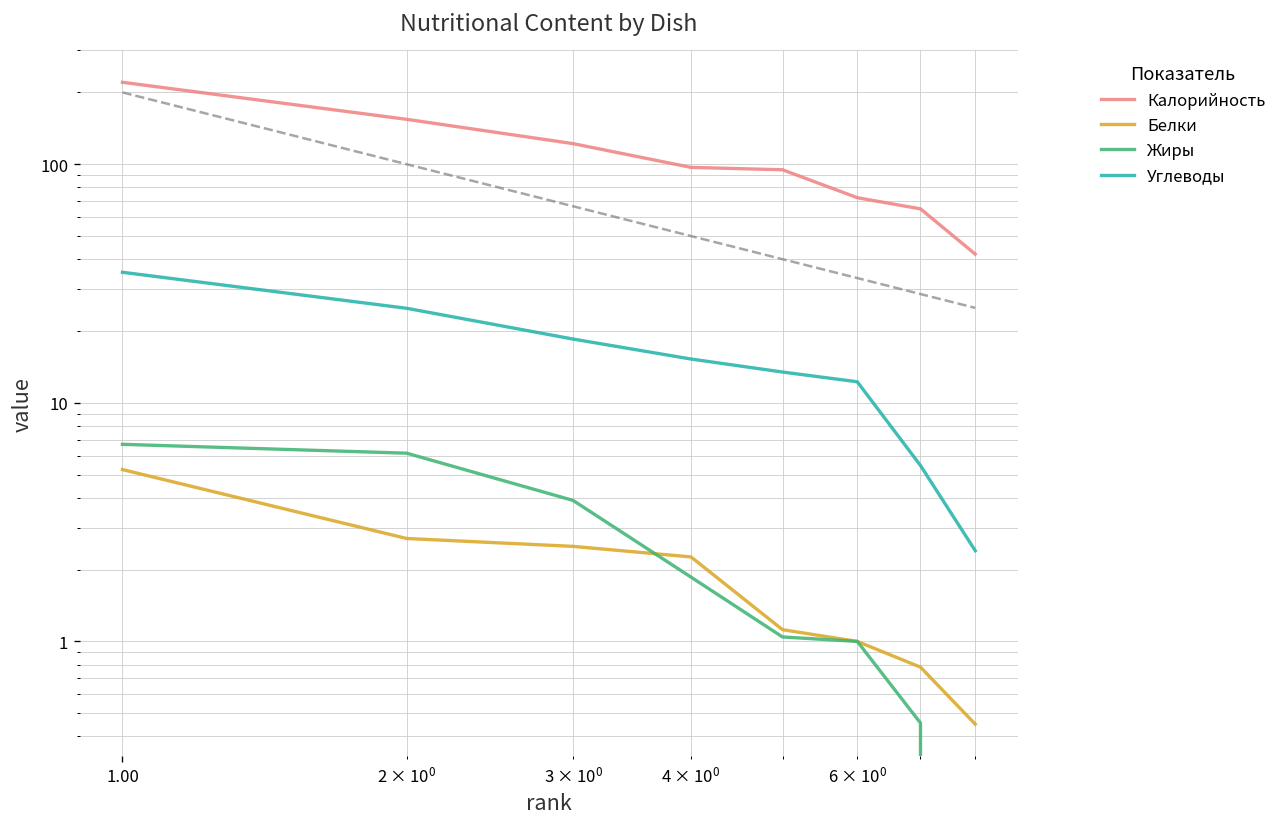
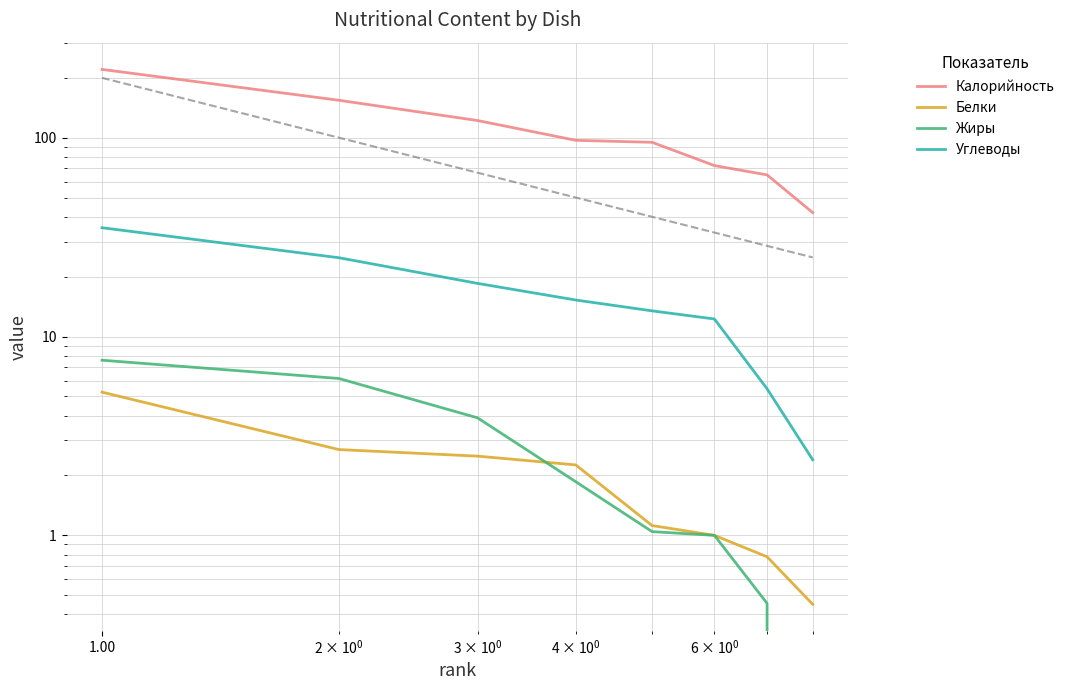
Жиры, 1.00: 6.7 -> 7.6
